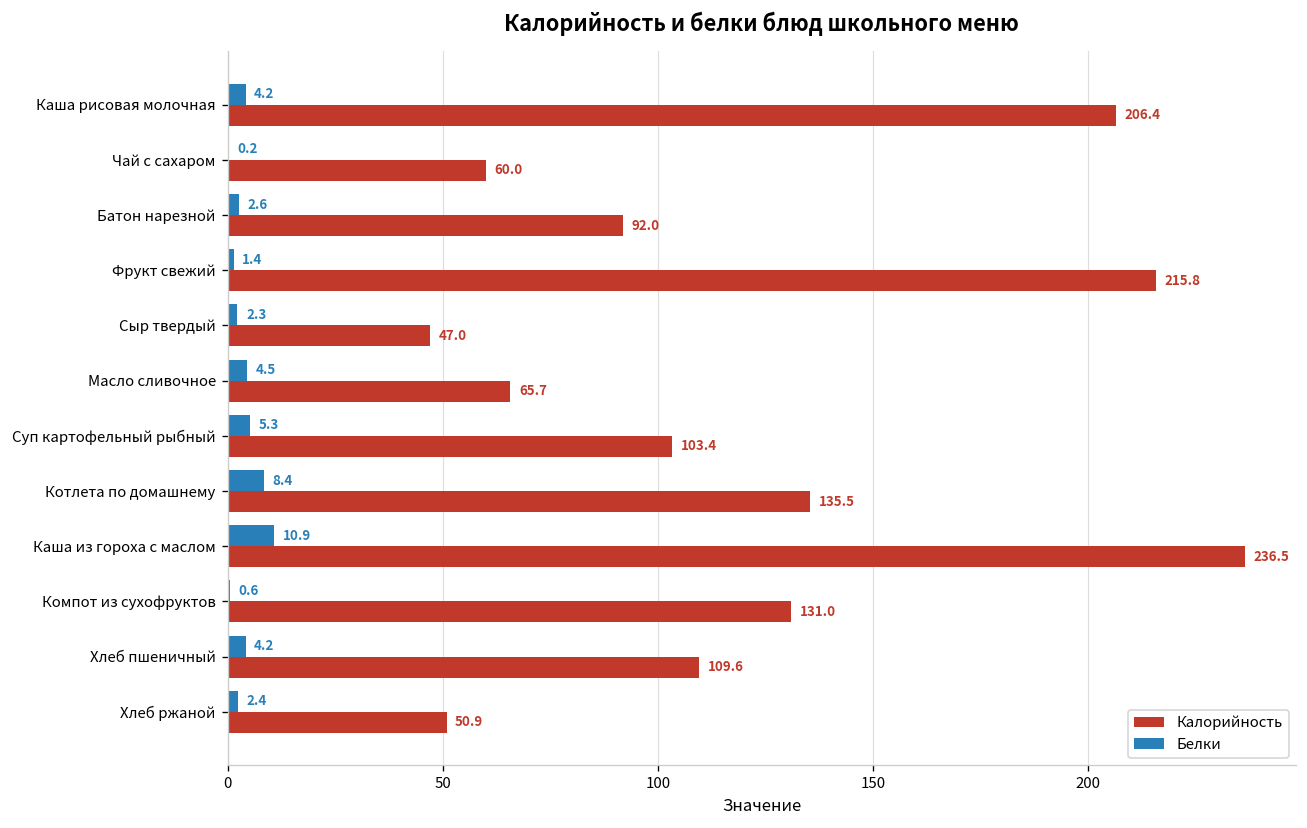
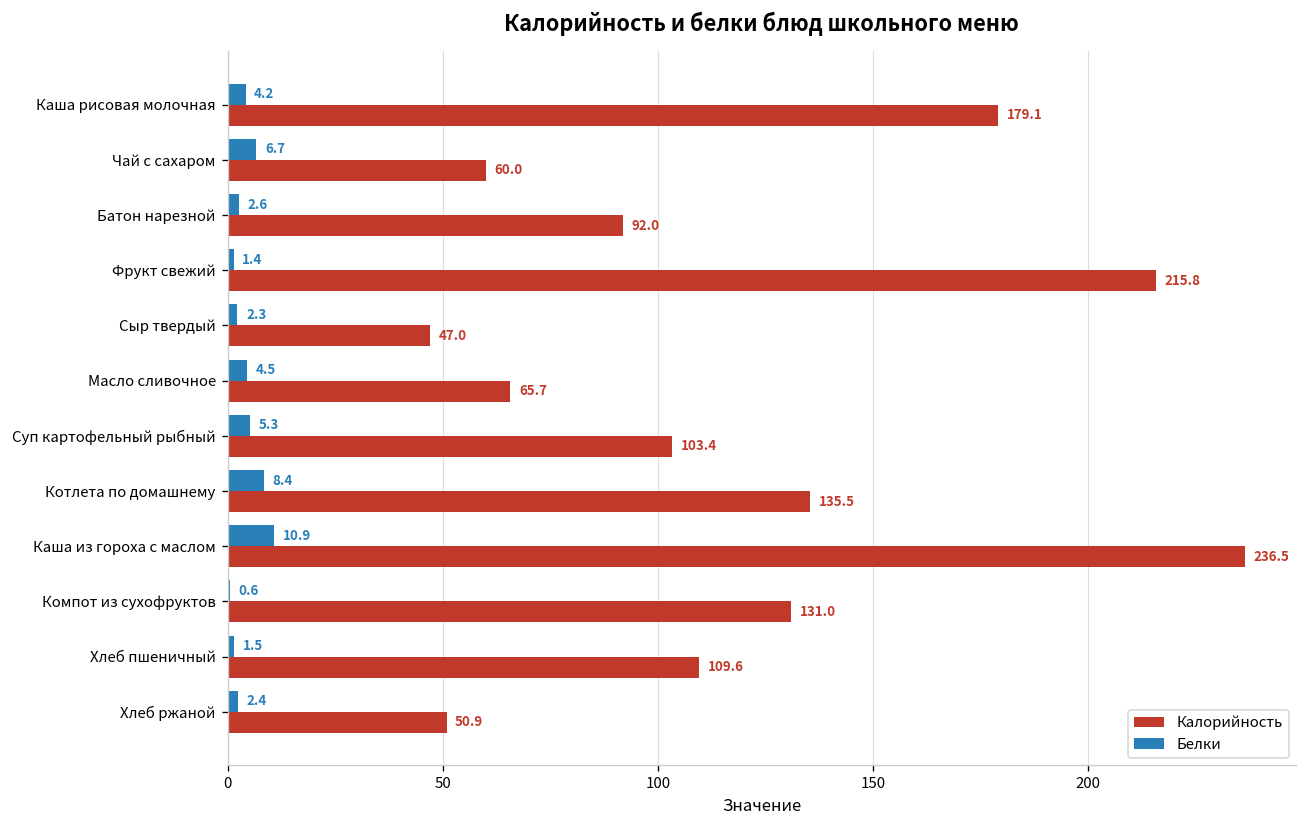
Калорийность, Каша рисовая молочная: 206.4 -> 179.1
Белки, Чай с сахаром: 0.2 -> 6.7
Белки, Хлеб пшеничный: 4.2 -> 1.5
